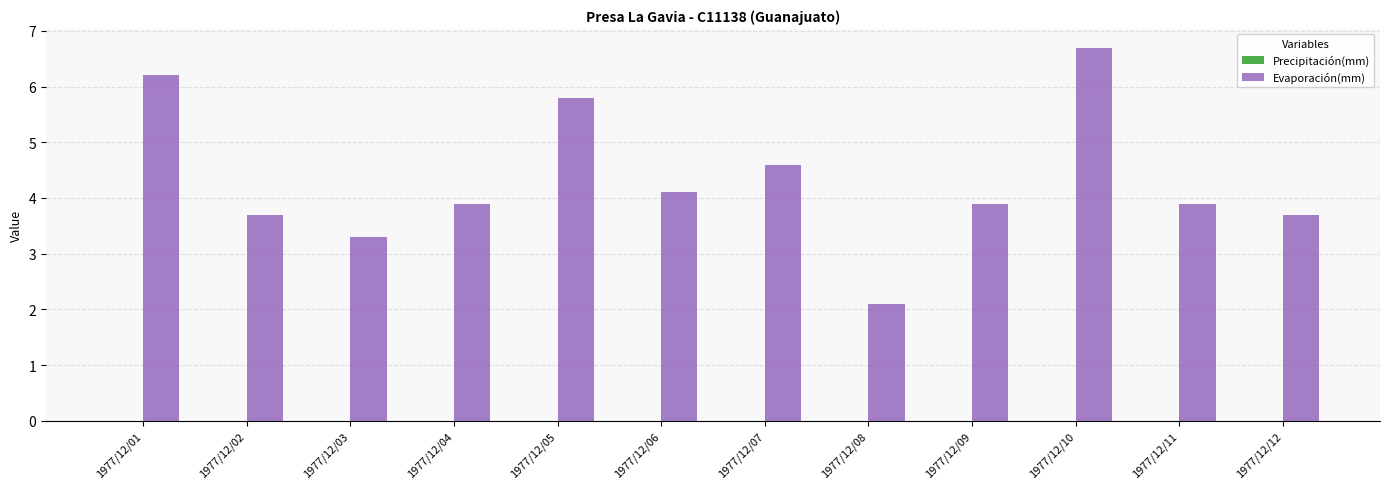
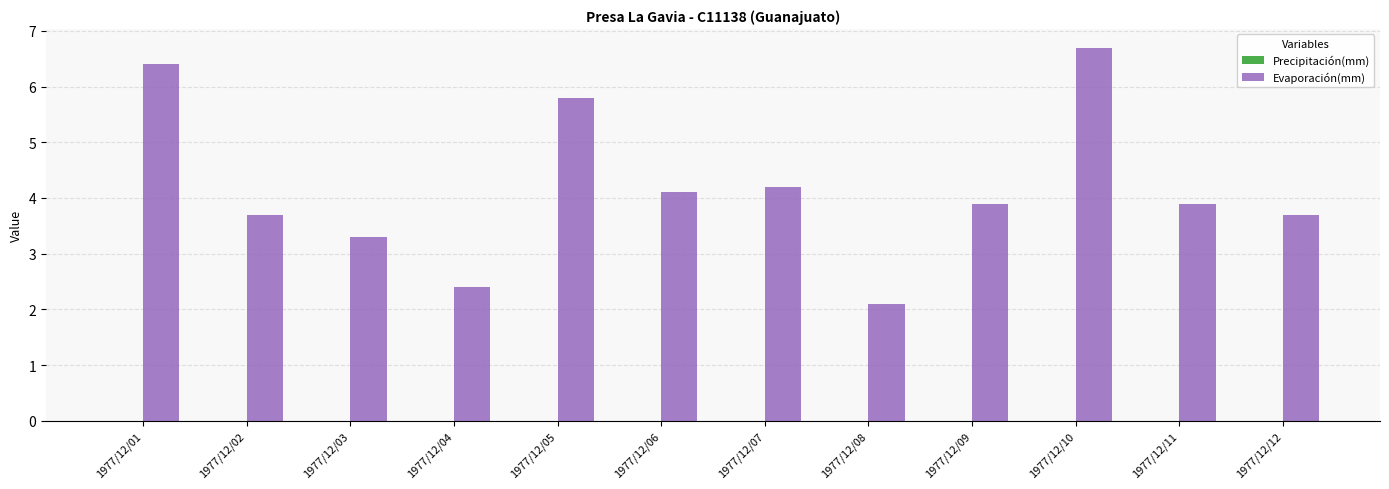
Evaporación(mm), 1977/12/01: 6.2 -> 6.4
Evaporación(mm), 1977/12/04: 3.9 -> 2.4
Evaporación(mm), 1977/12/07: 4.6 -> 4.2
